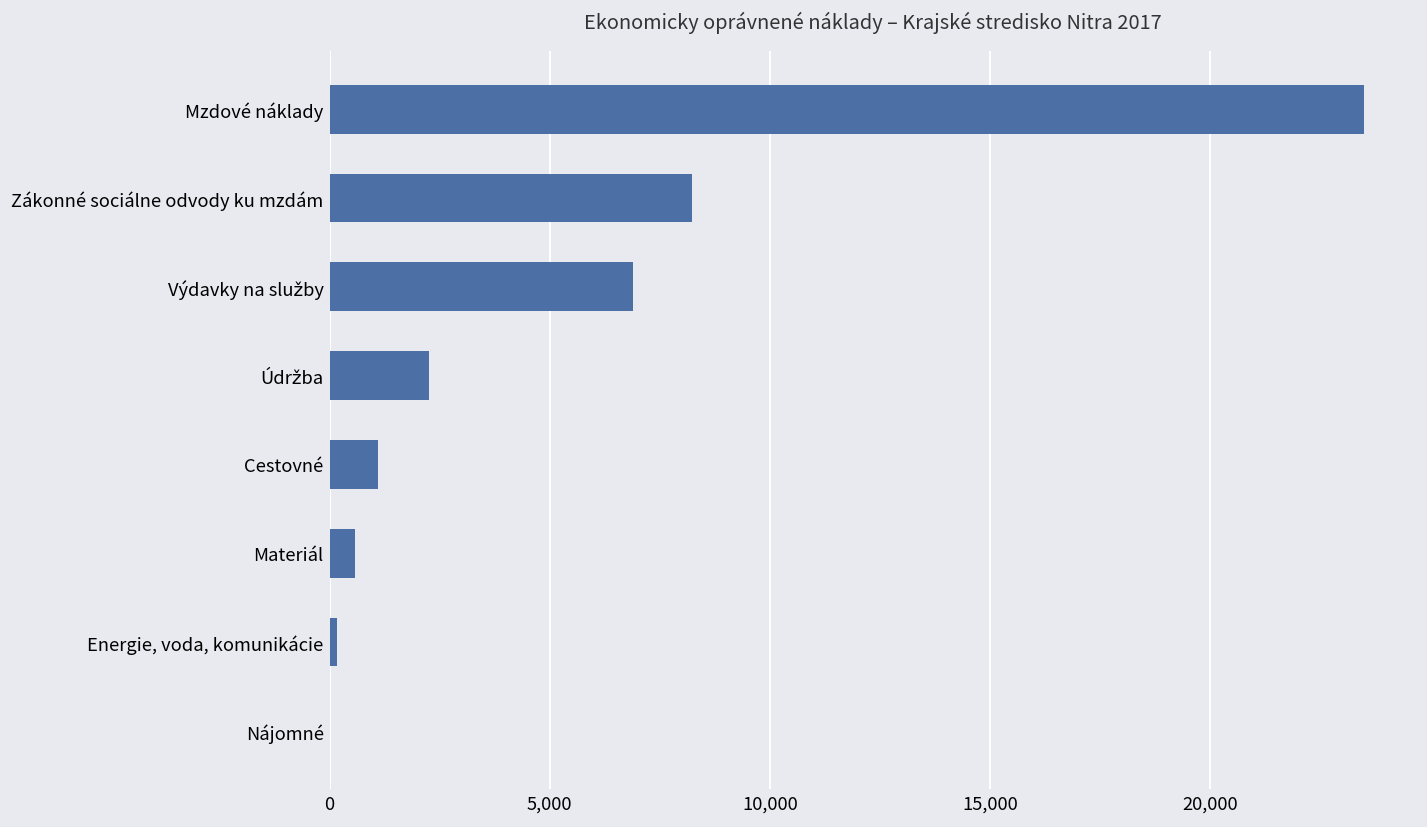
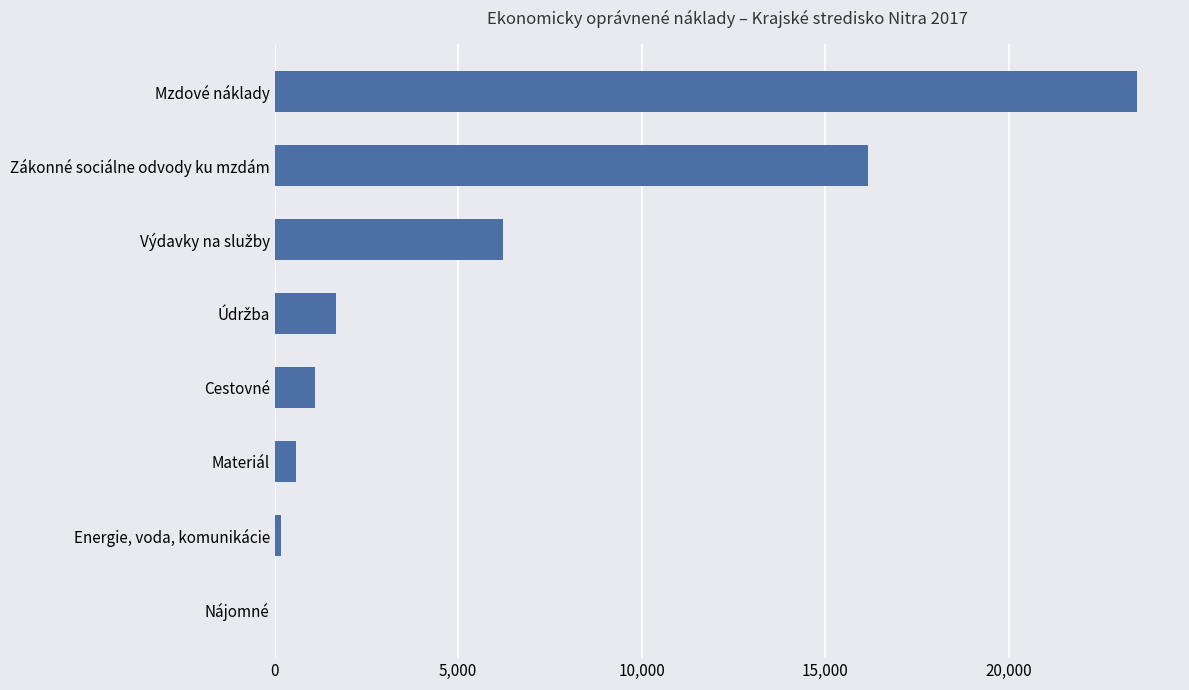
Zákonné sociálne odvody ku mzdám: 8,200 -> 16,200
Výdavky na služby: 6,900 -> 6,200
Údržba: 2,300 -> 1,700
